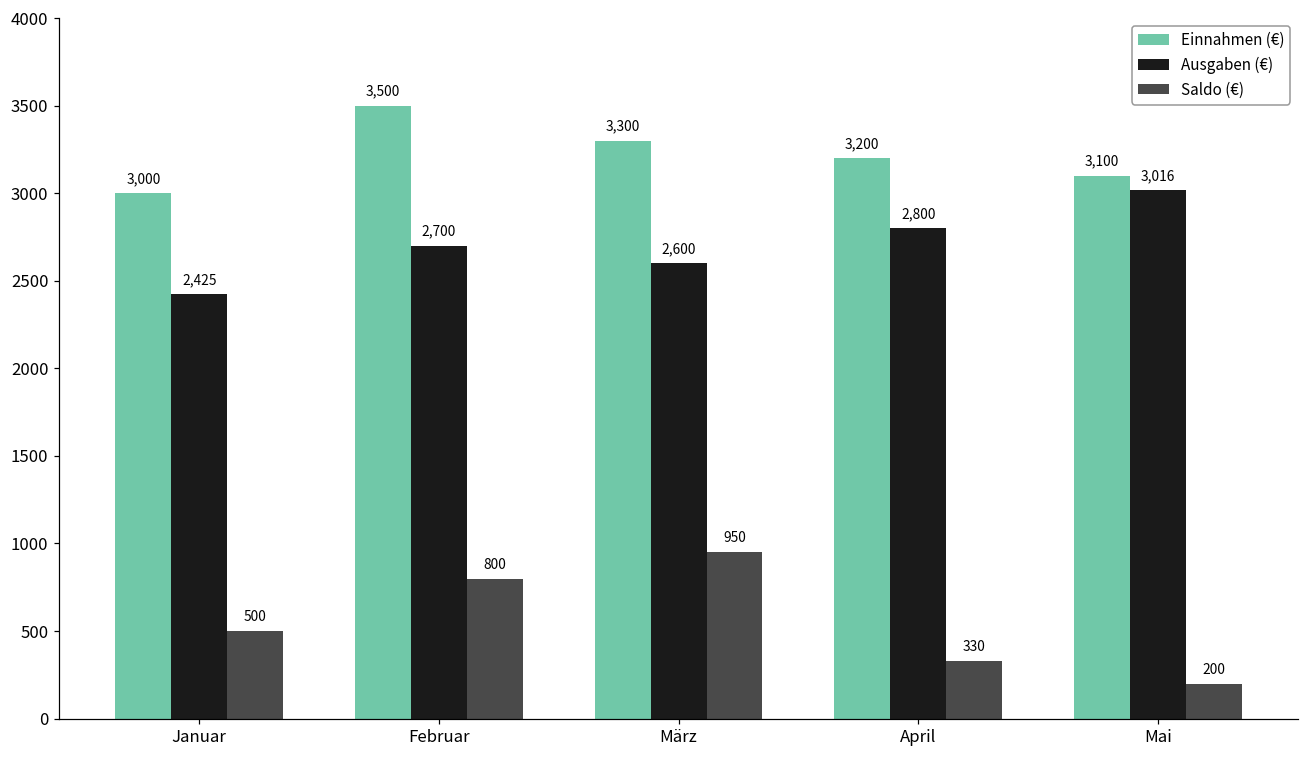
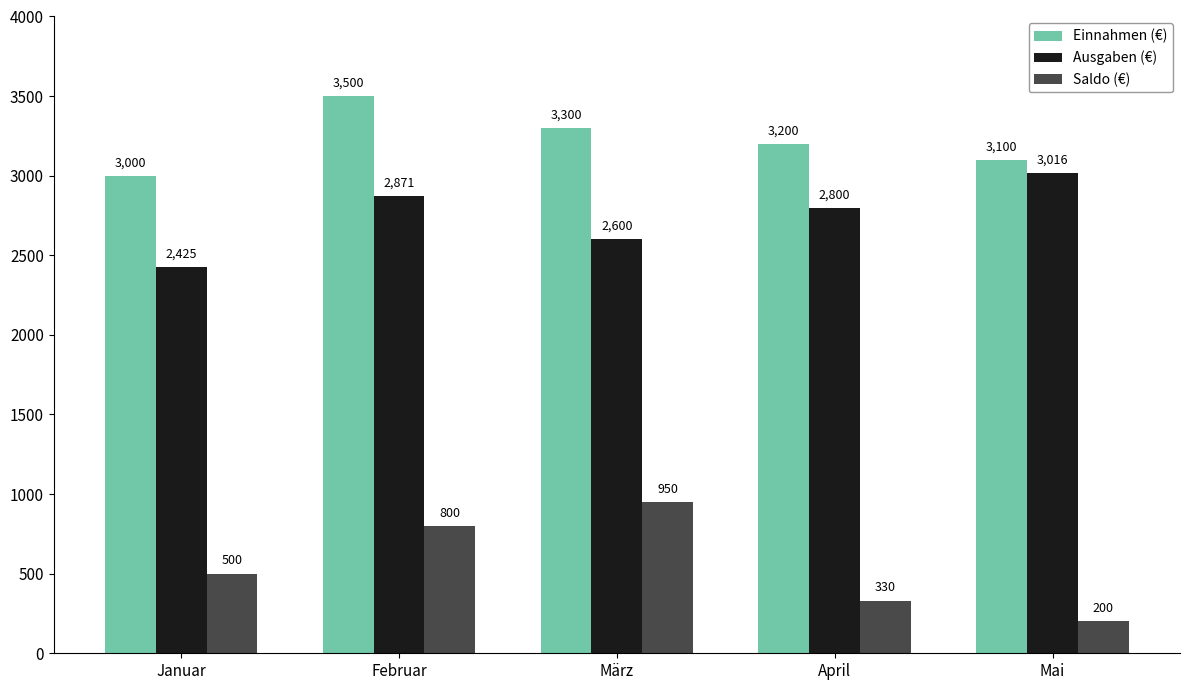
Ausgaben (€), Februar: 2,700 -> 2,871
